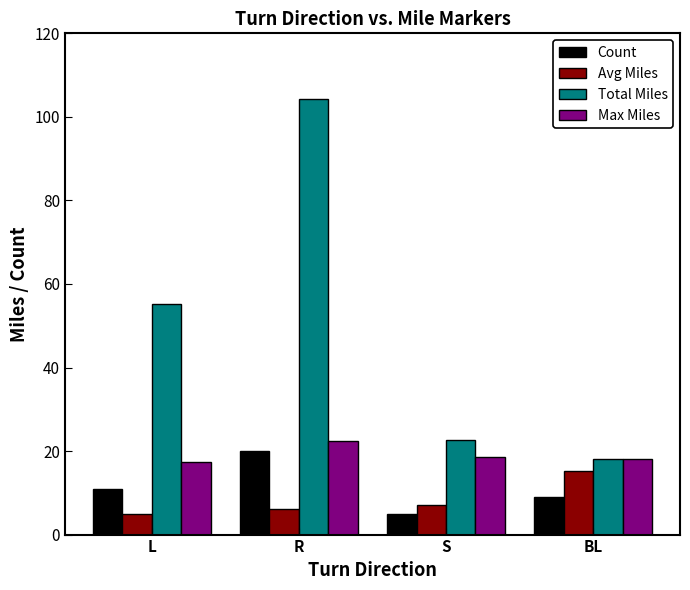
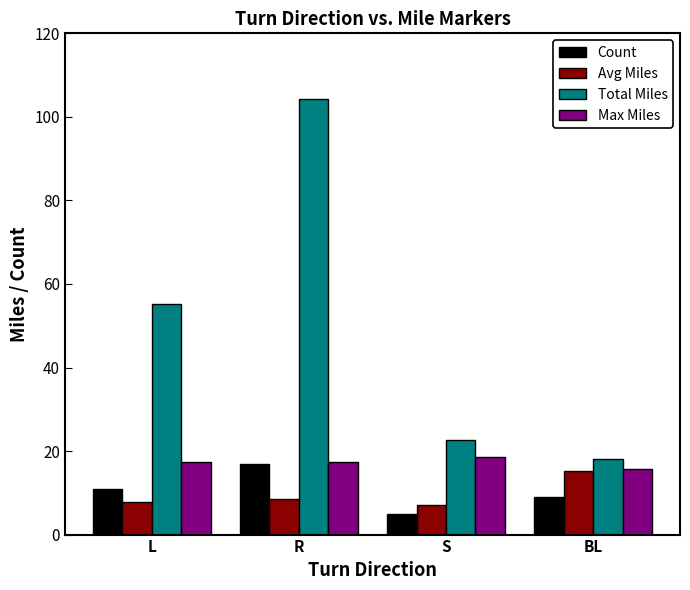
Avg Miles, L: 5 -> 8
Count, R: 20 -> 17
Avg Miles, R: 6 -> 8
Max Miles, R: 22 -> 17
Max Miles, BL: 18 -> 16
